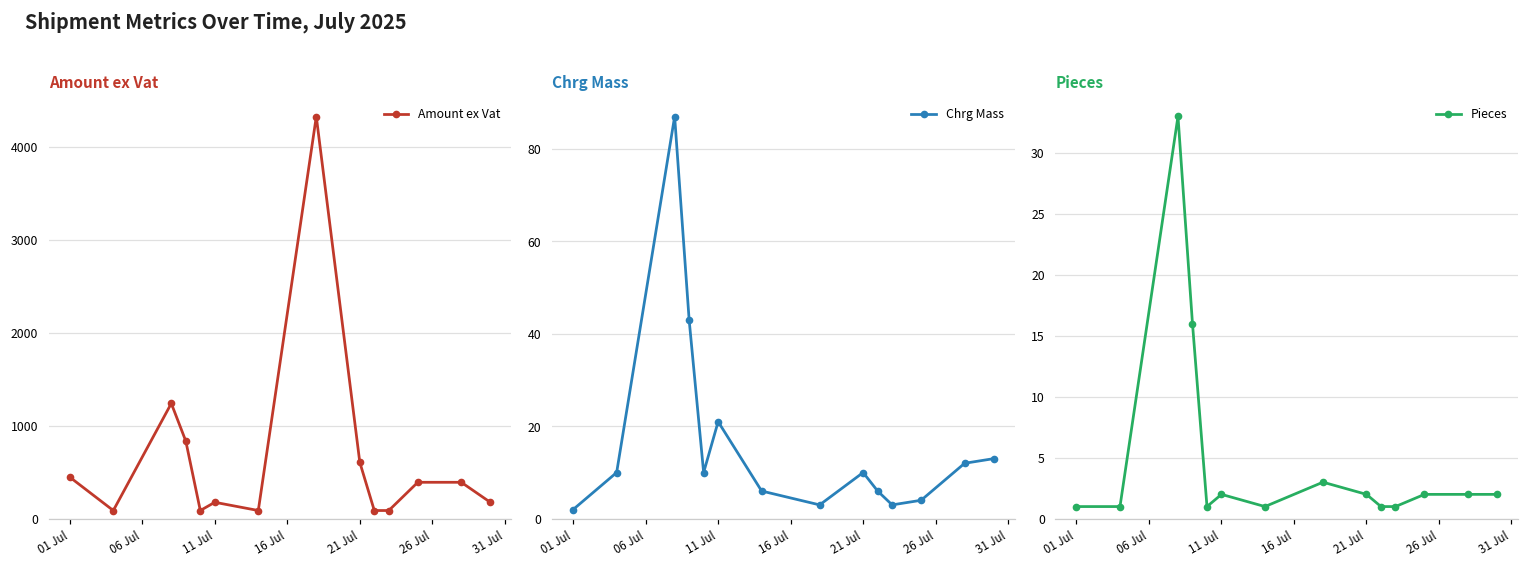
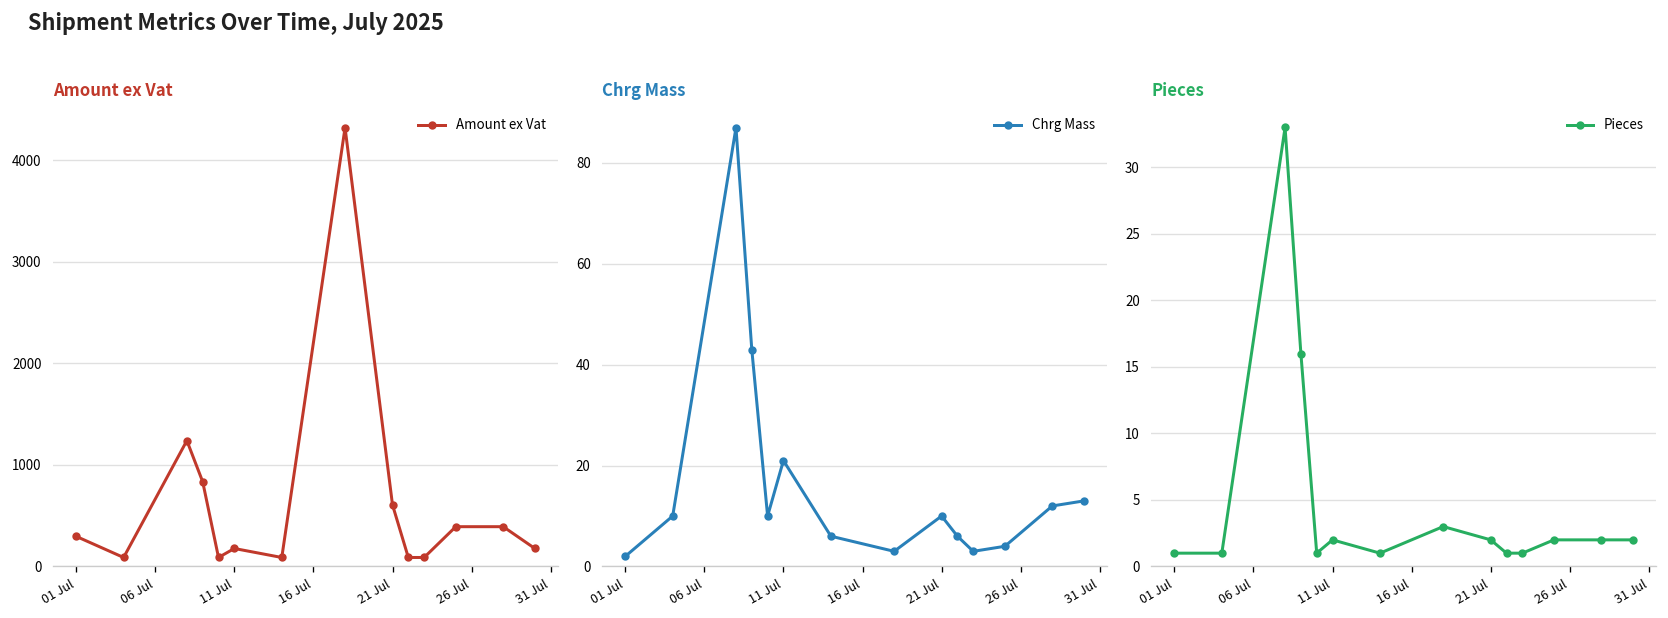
Amount ex Vat, 01 Jul: 400 -> 300
